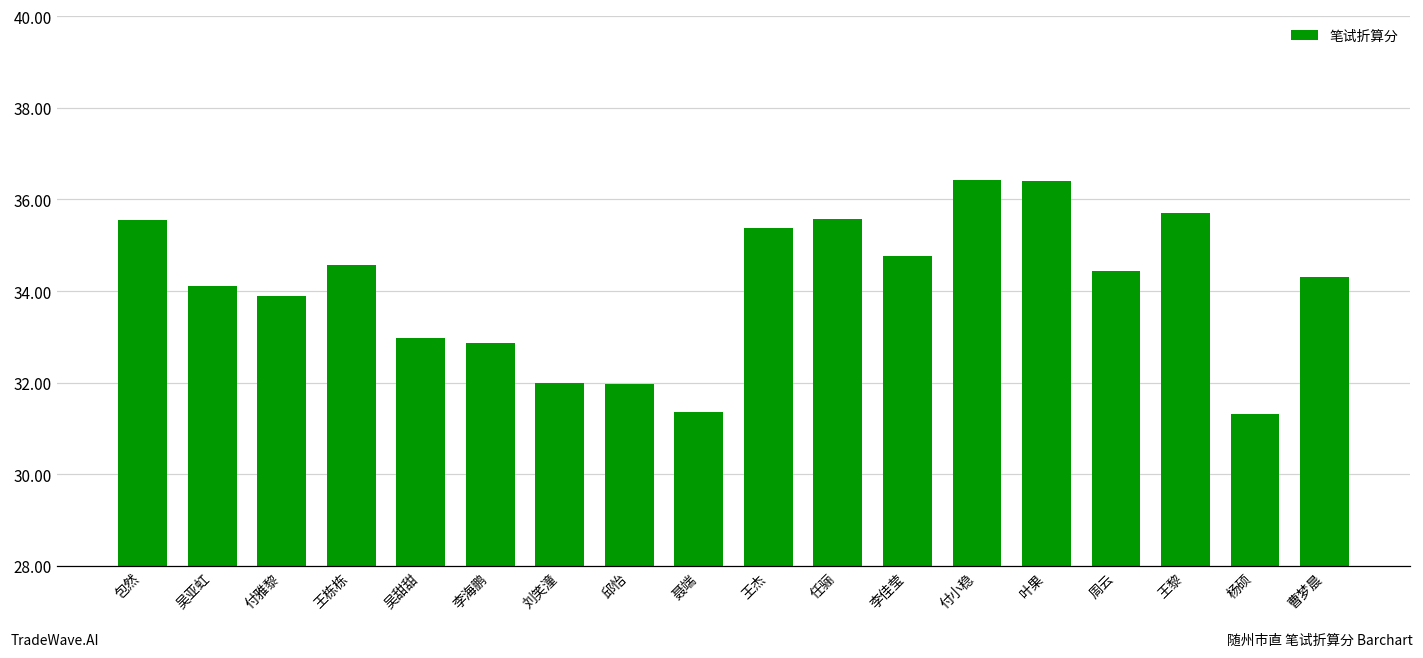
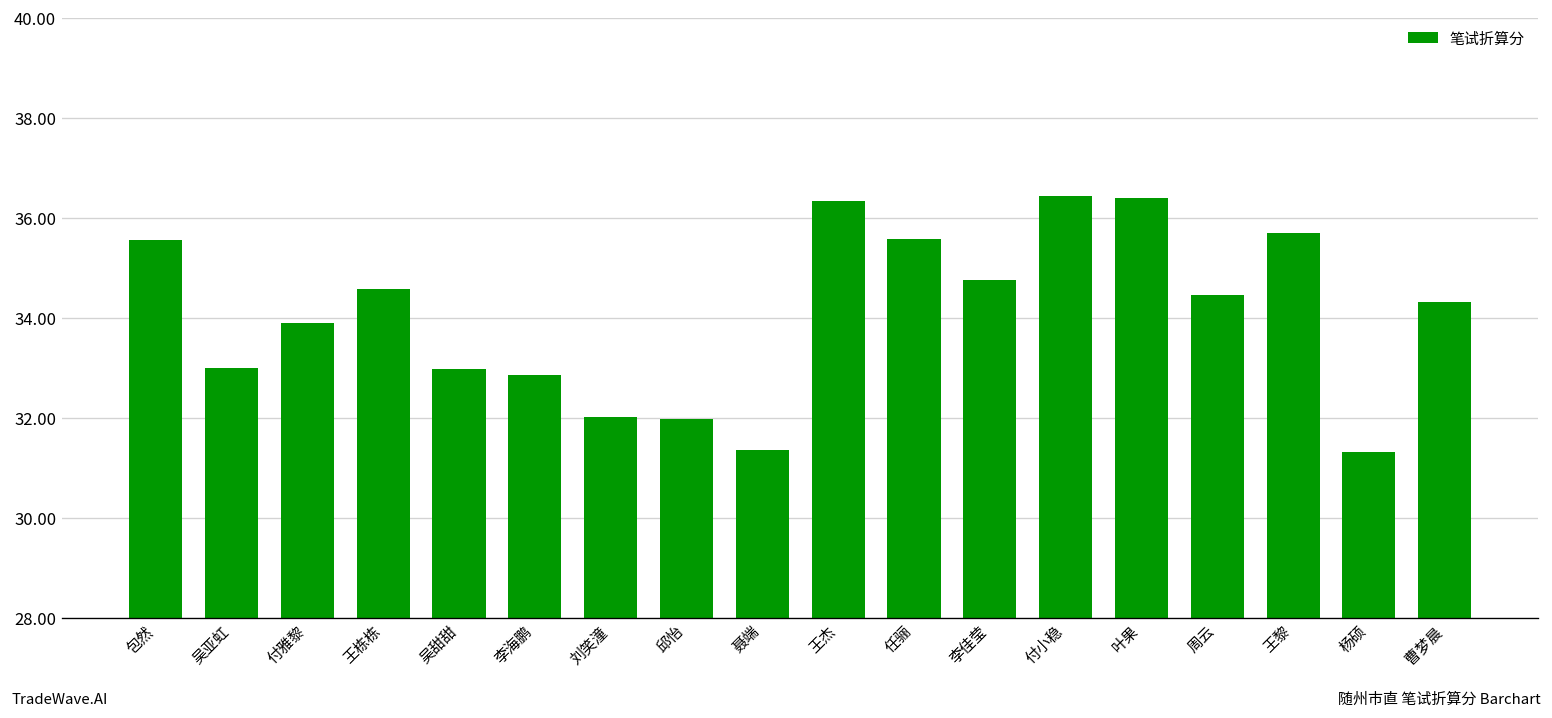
吴亚虹: 34.1 -> 33.0
王杰: 35.4 -> 36.3
